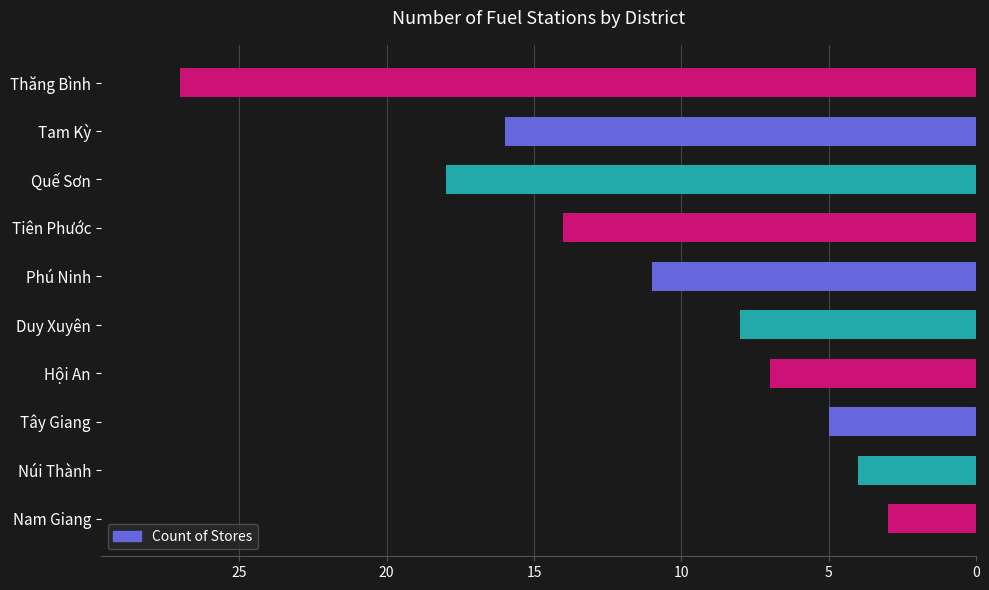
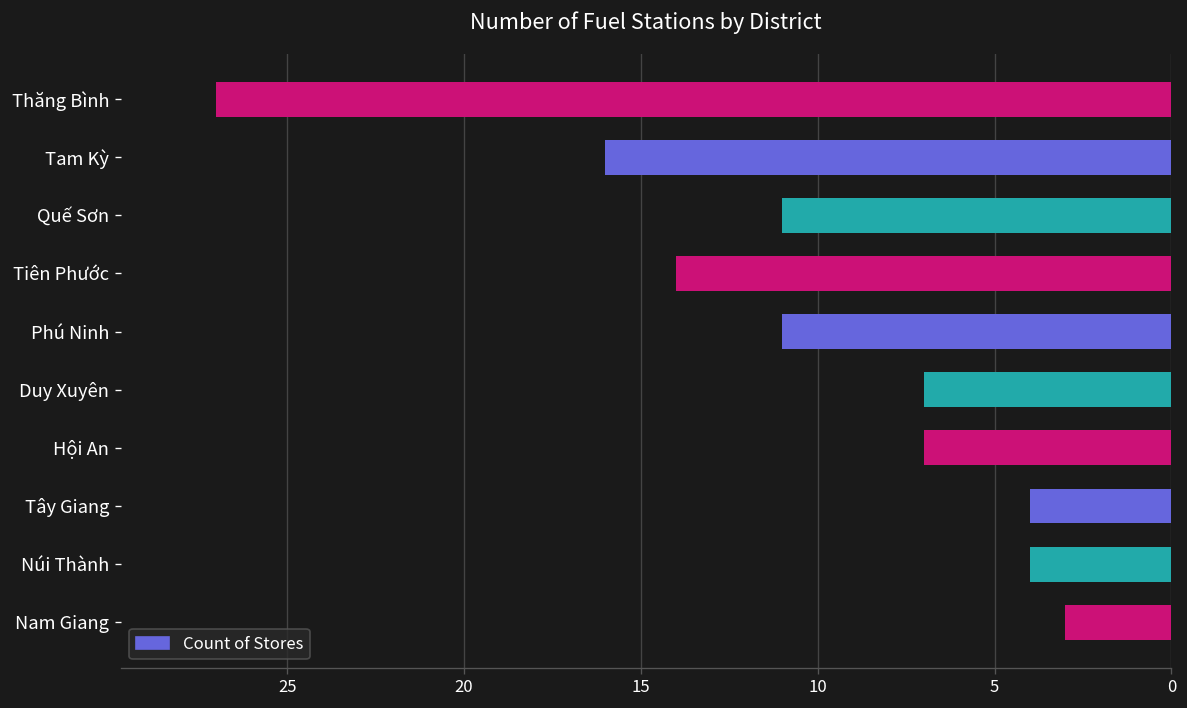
Quế Sơn: 18 -> 11
Duy Xuyên: 8 -> 7
Tây Giang: 5 -> 4
